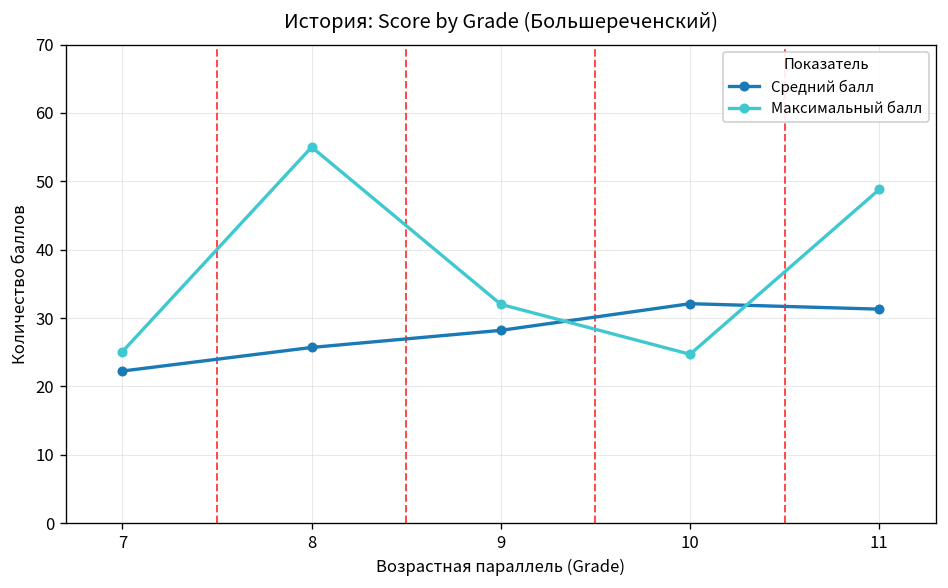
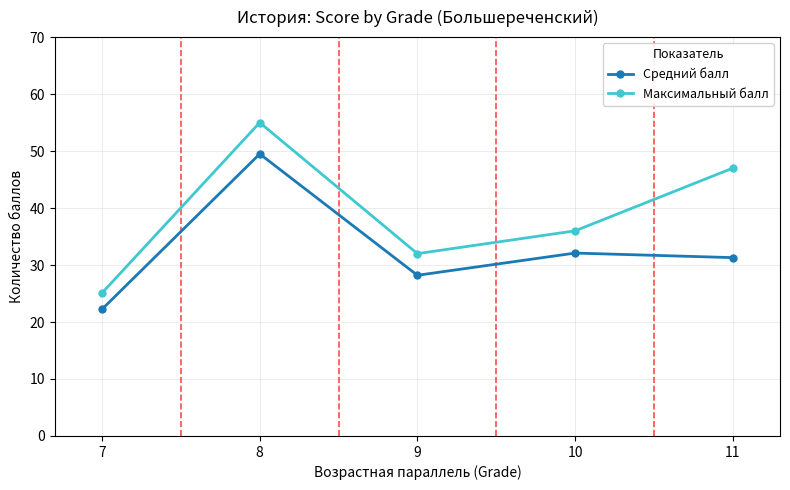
Средний балл, 8: 26 -> 50
Максимальный балл, 10: 25 -> 36
Максимальный балл, 11: 49 -> 47
